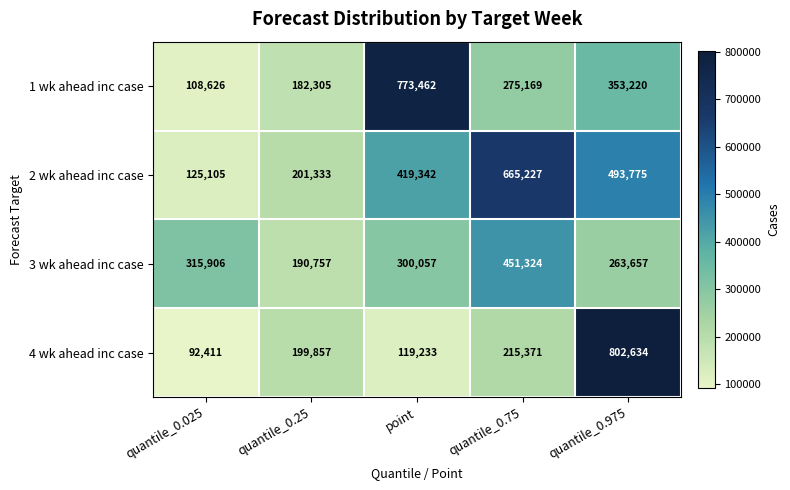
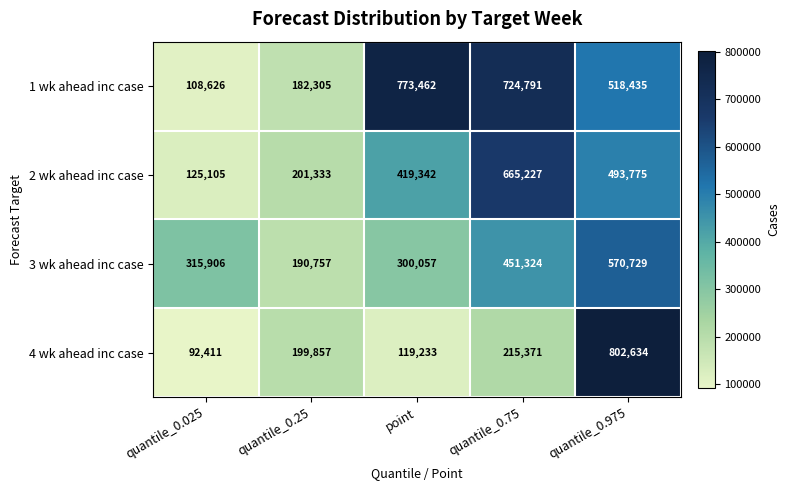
1 wk ahead inc case, quantile_0.75: 275,169 -> 724,791
1 wk ahead inc case, quantile_0.975: 353,220 -> 518,435
3 wk ahead inc case, quantile_0.975: 263,657 -> 570,729
